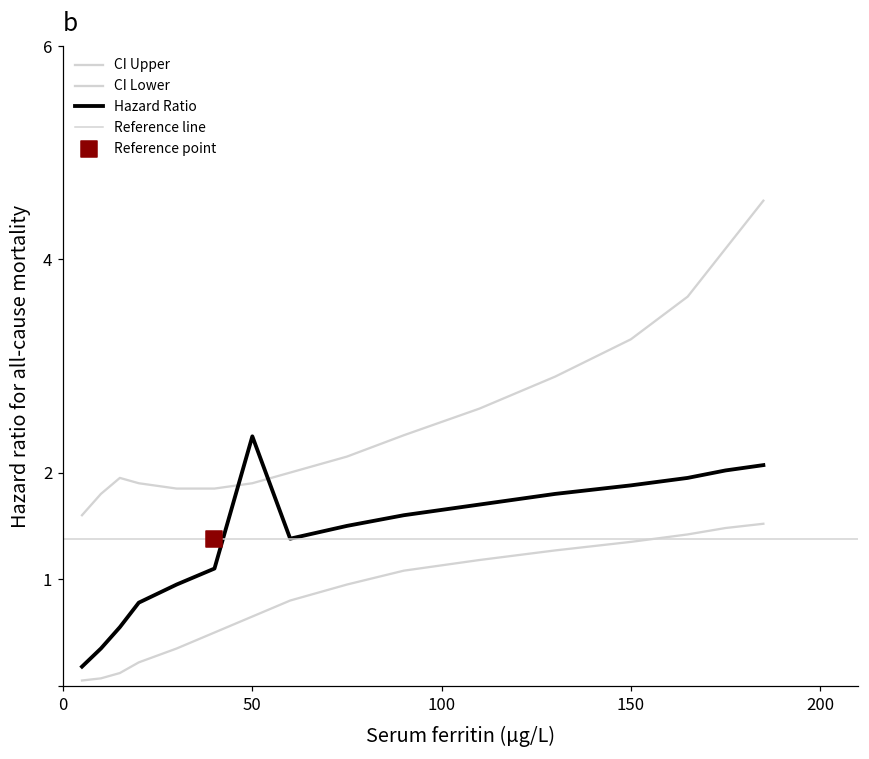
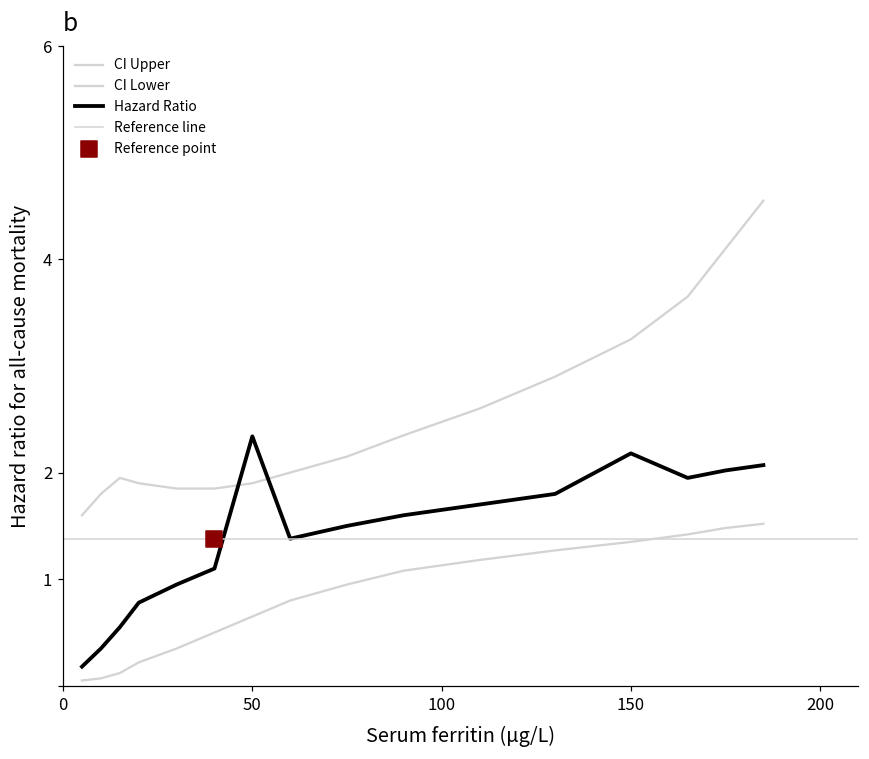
Hazard Ratio, 150: 1.9 -> 2.2
